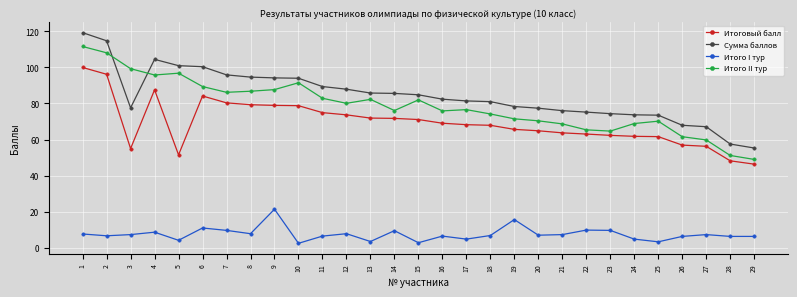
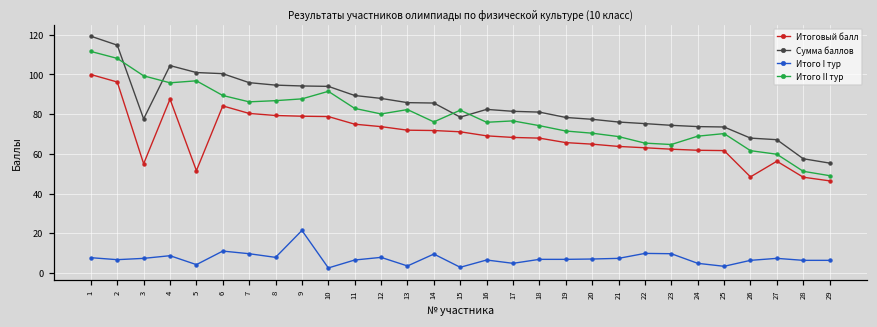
Сумма баллов, 15: 85 -> 79
Итого I тур, 19: 16 -> 7
Итоговый балл, 26: 57 -> 48
